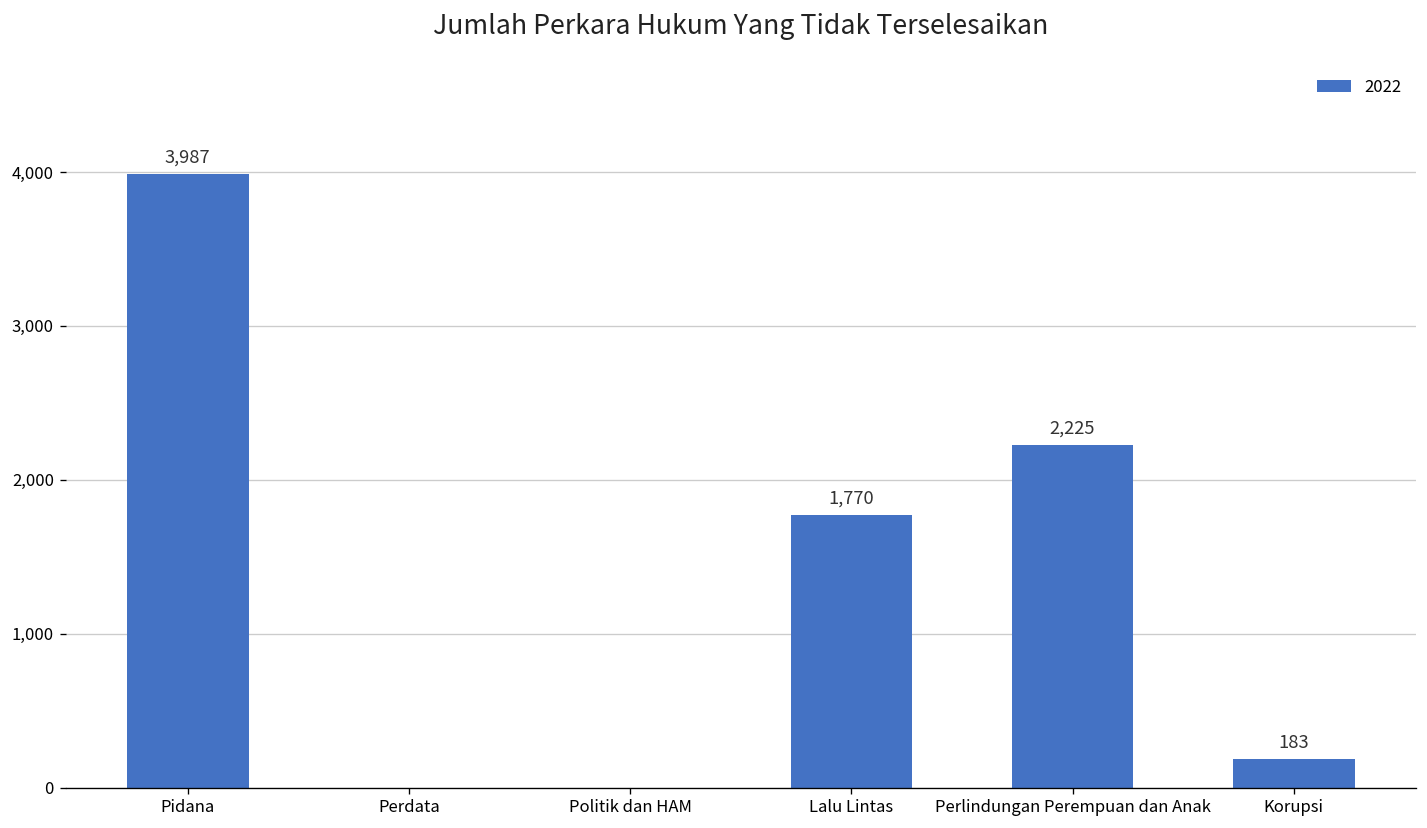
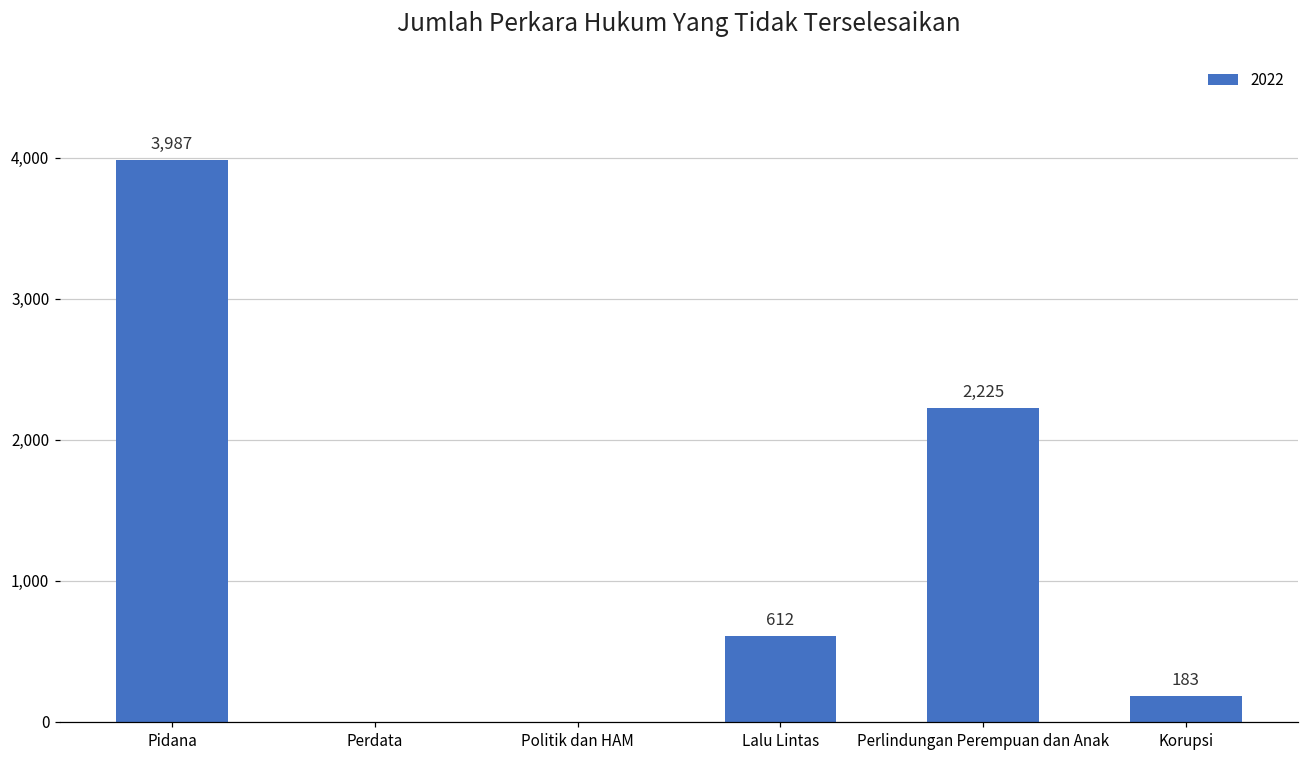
Lalu Lintas: 1,770 -> 612
